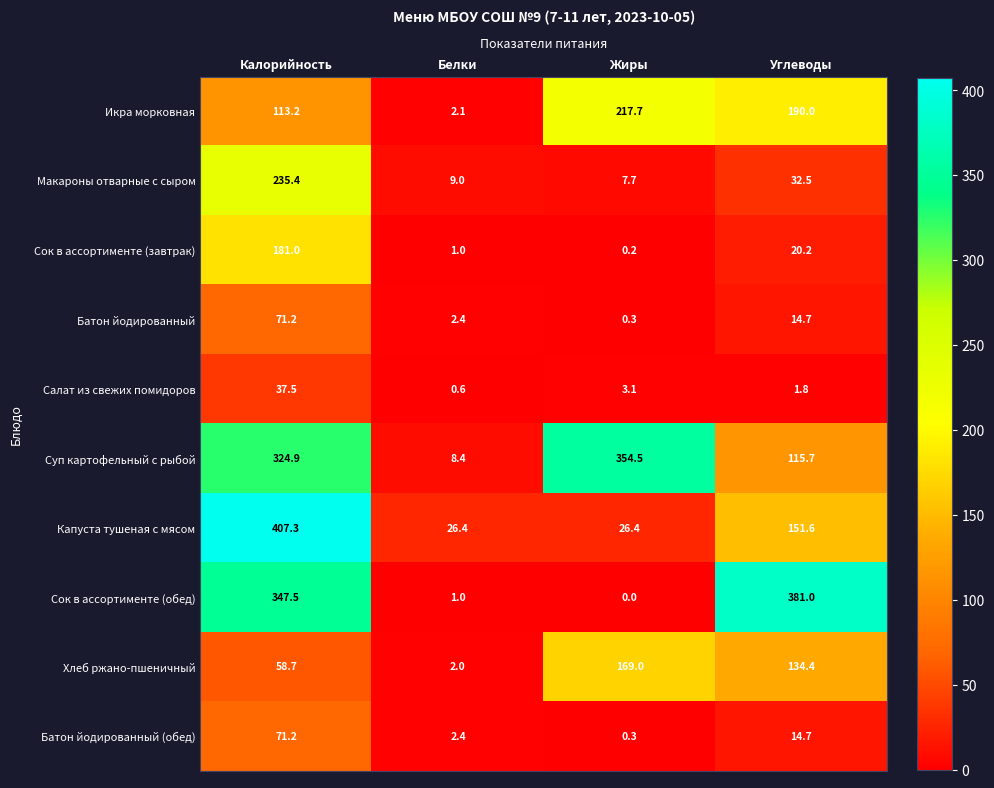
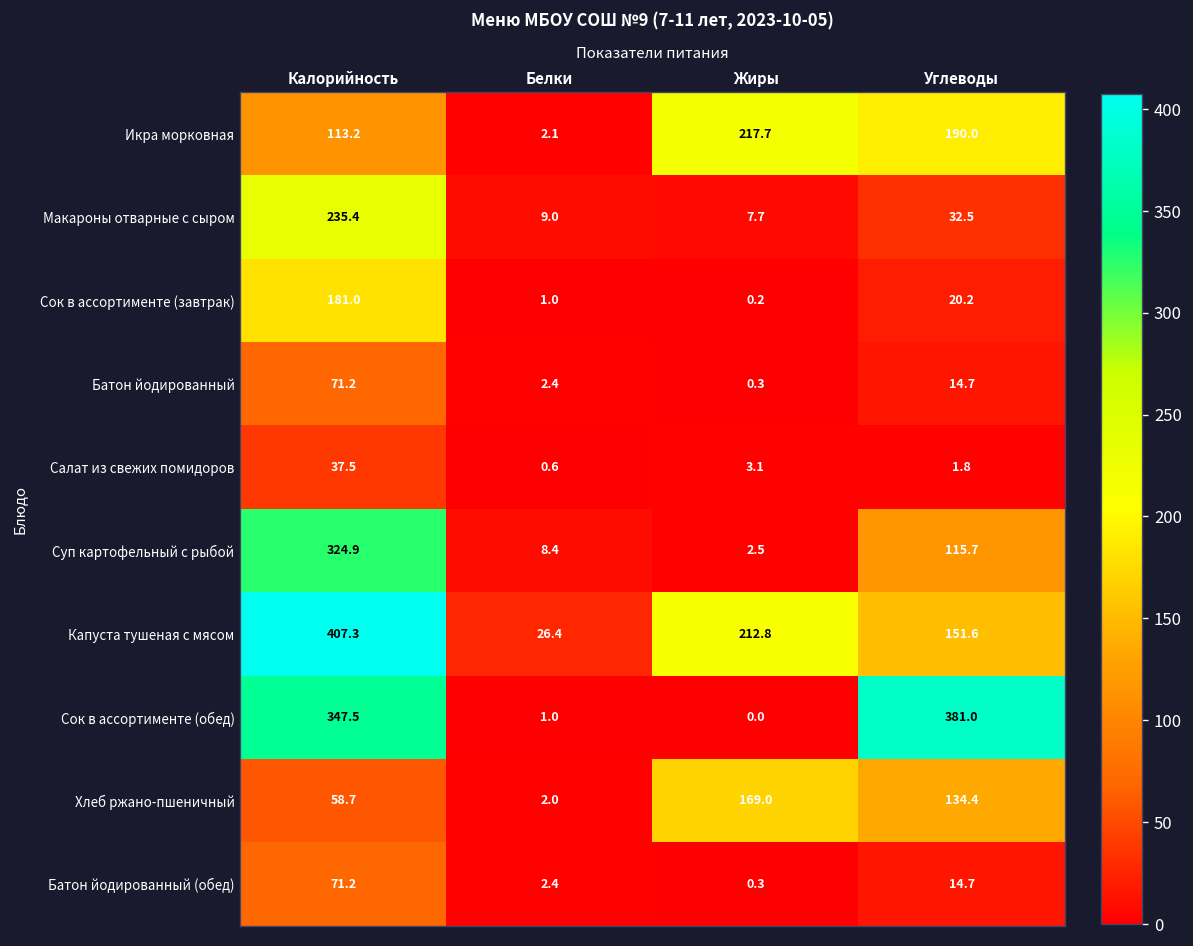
Суп картофельный с рыбой, Жиры: 354.5 -> 2.5
Капуста тушеная с мясом, Жиры: 26.4 -> 212.8
